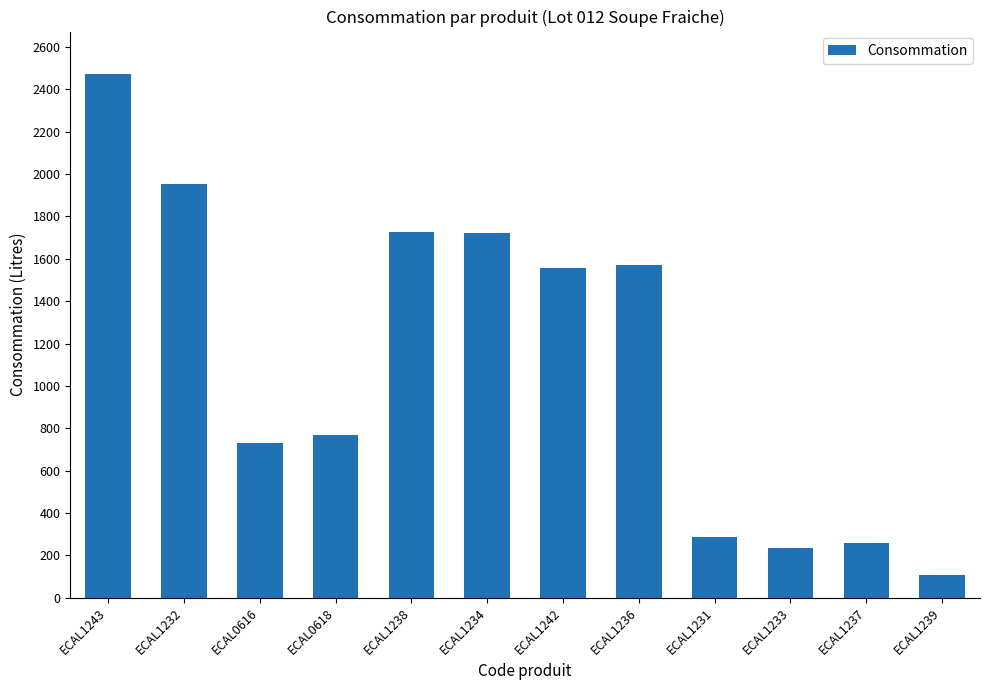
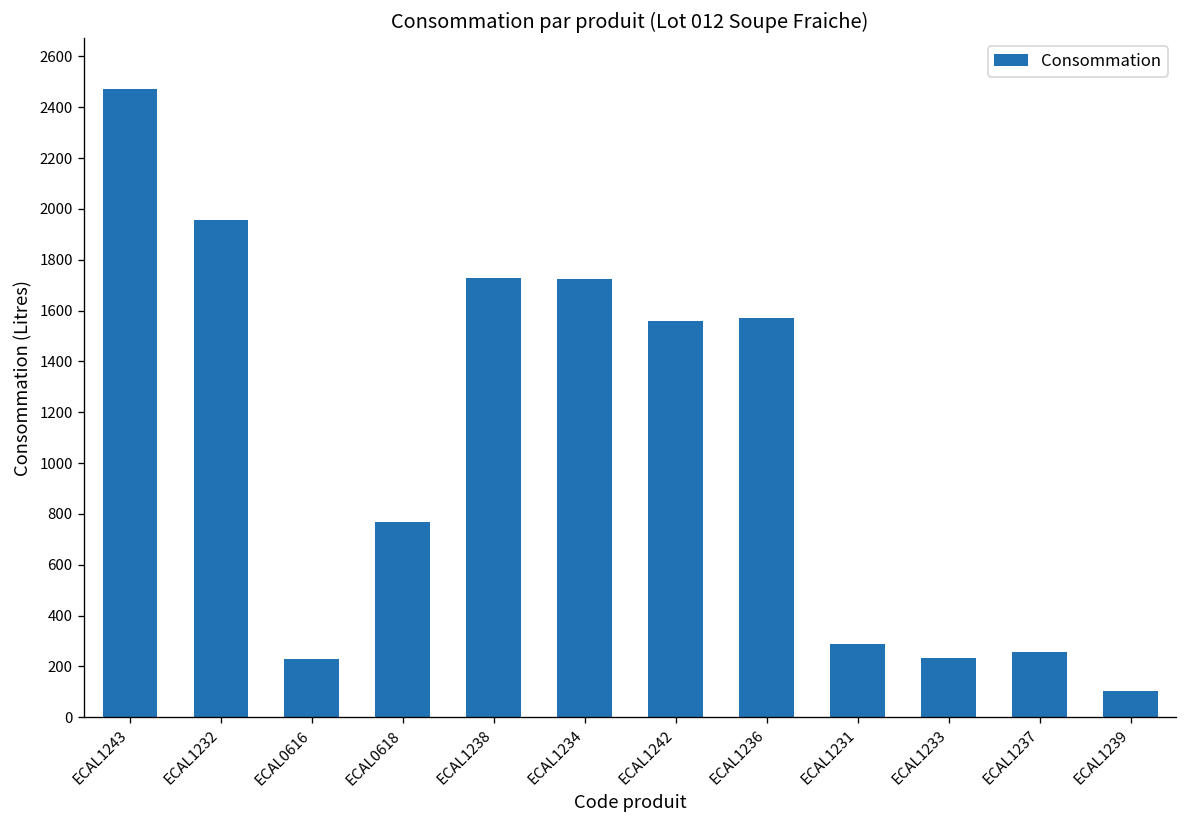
ECAL0616: 730 -> 230
